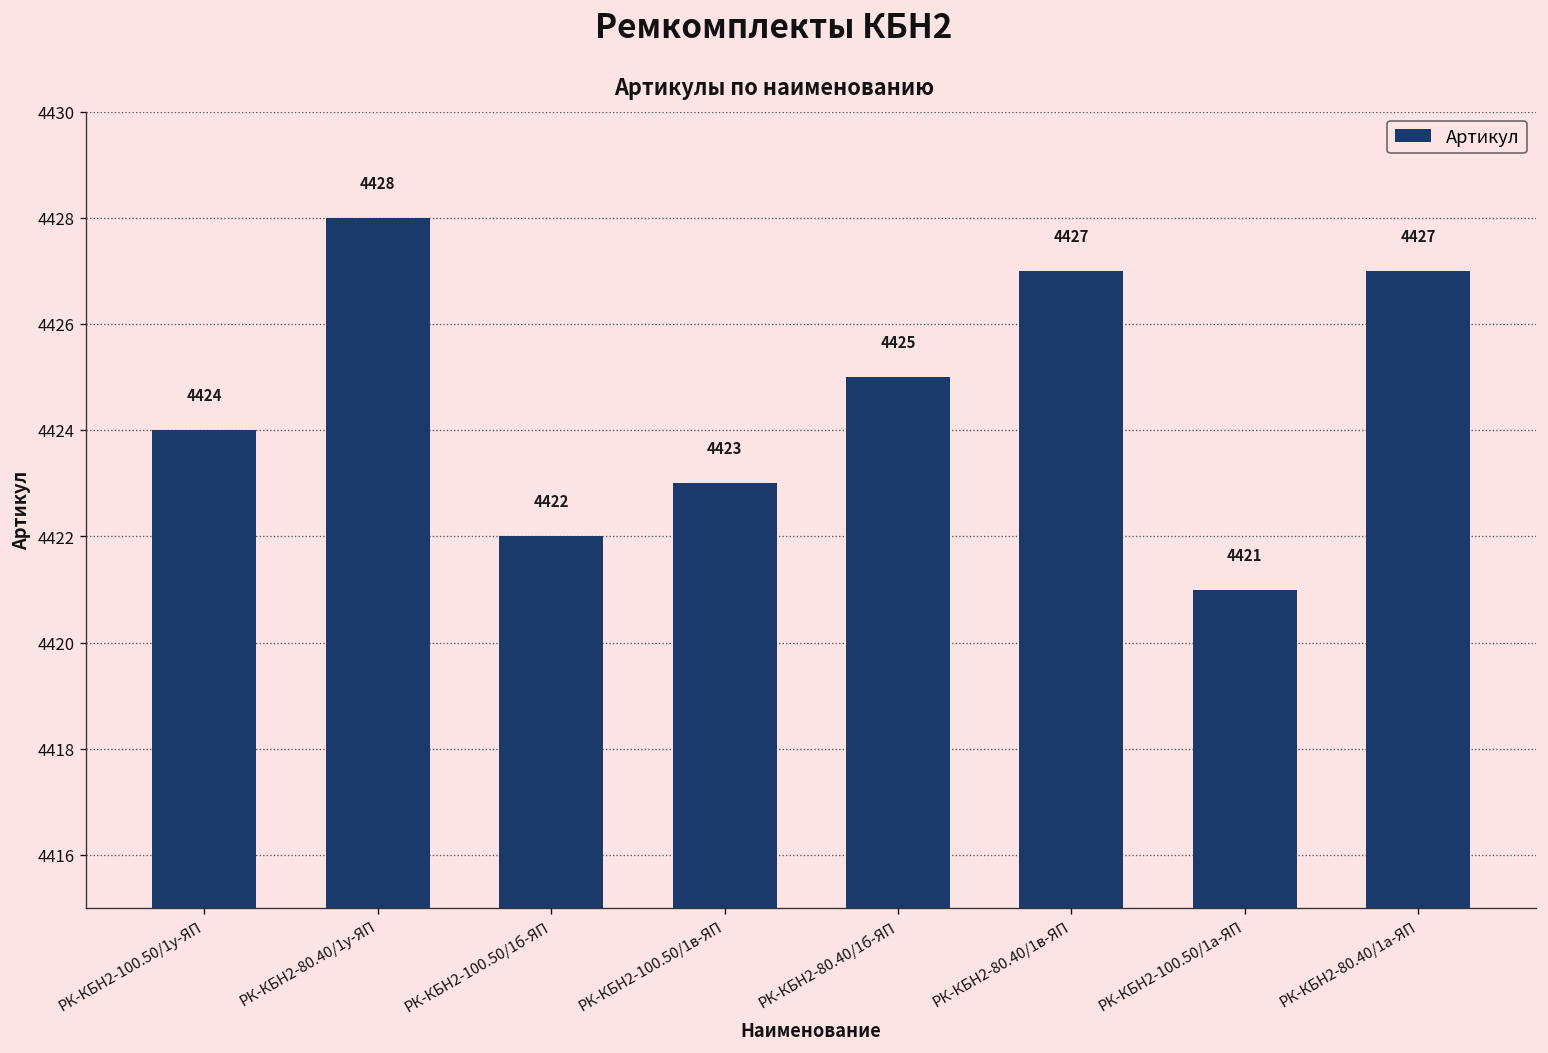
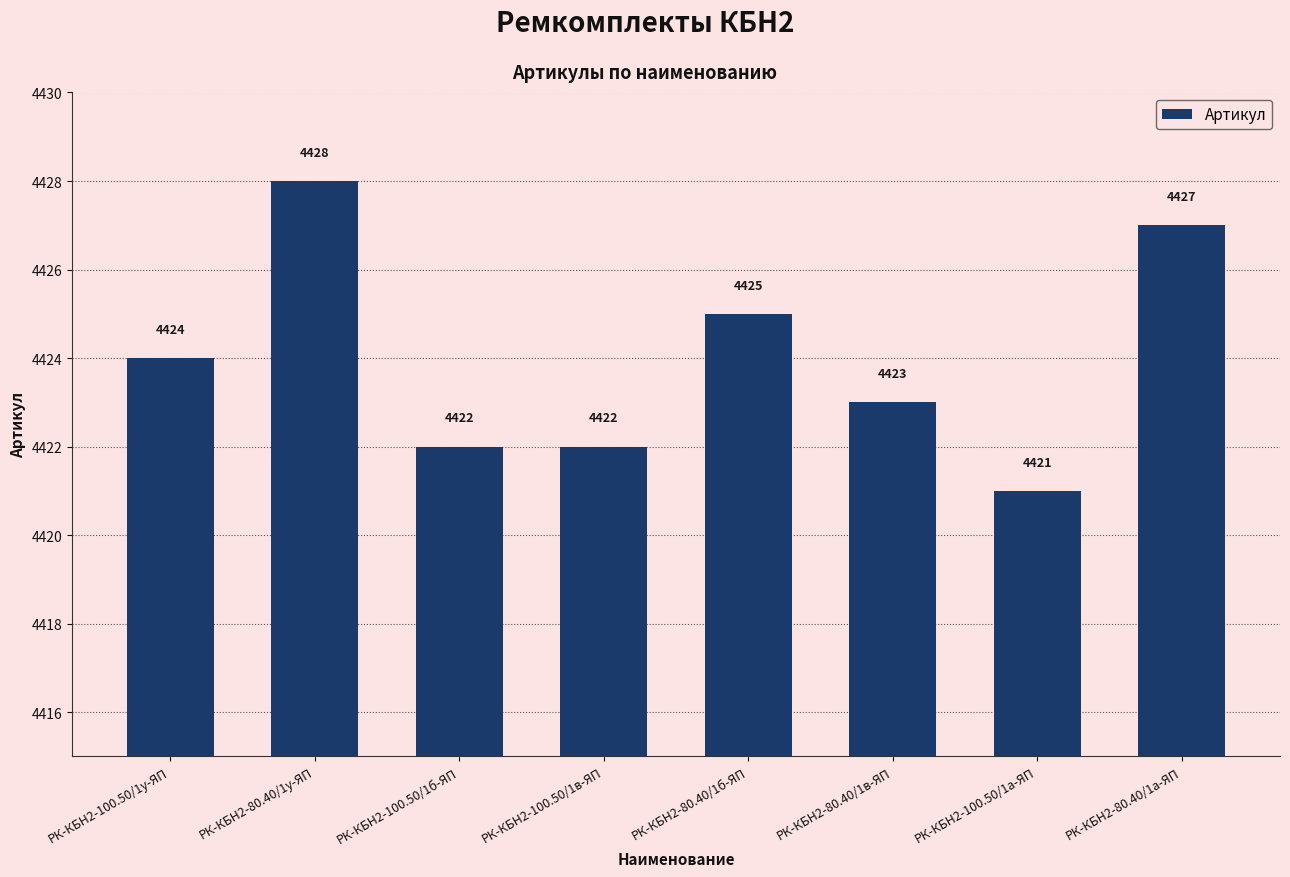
РК-КБН2-100.50/1в-ЯП: 4423 -> 4422
РК-КБН2-80.40/1в-ЯП: 4427 -> 4423
